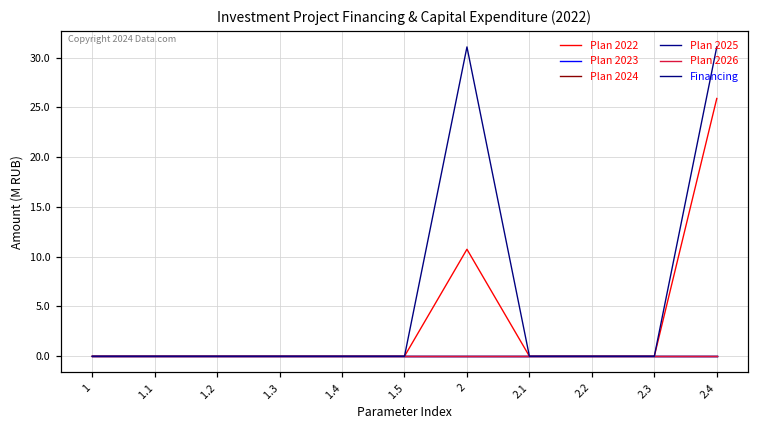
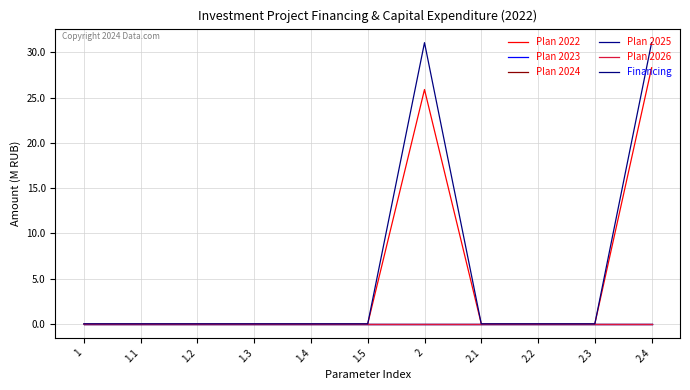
Plan 2022, 2: 11 -> 26
Plan 2022, 2.4: 26 -> 28
